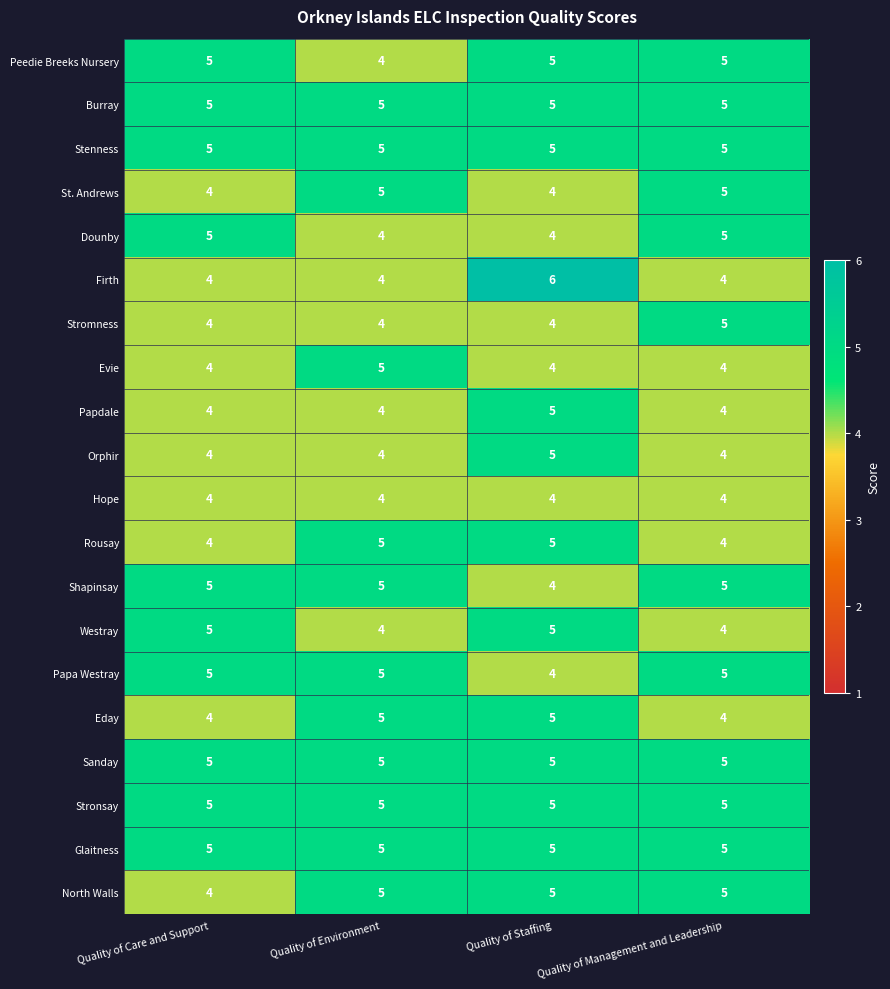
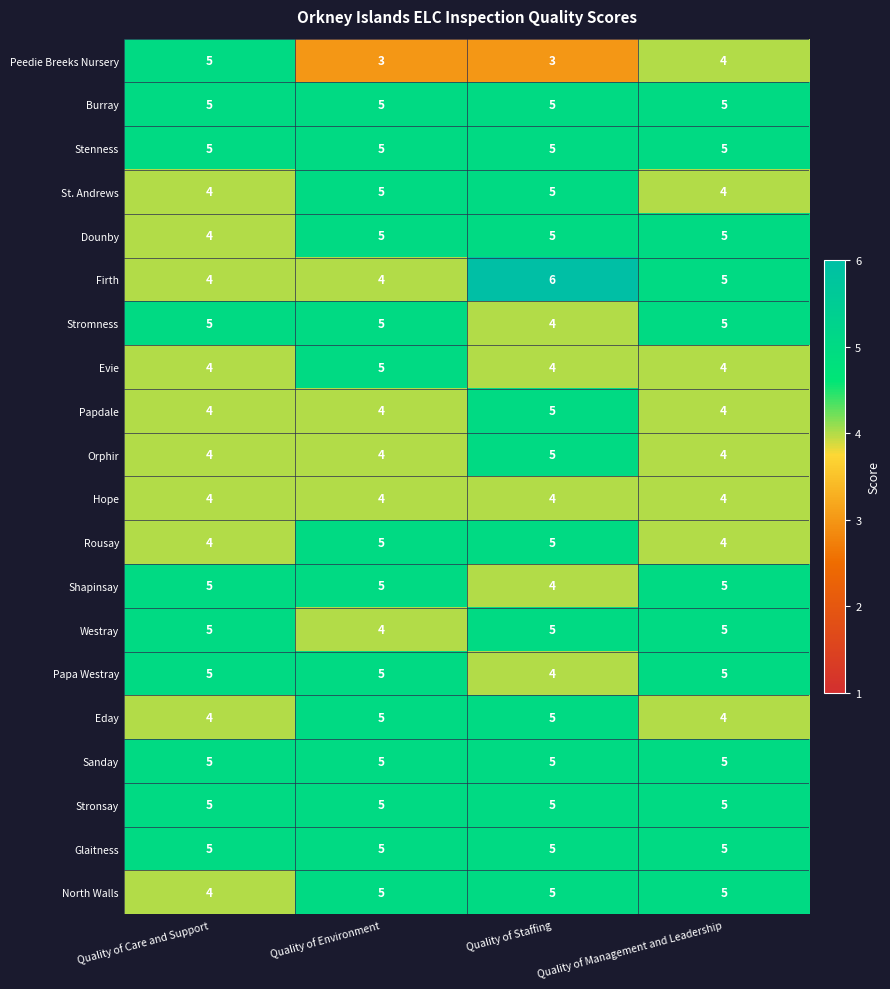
Peedie Breeks Nursery, Quality of Environment: 4 -> 3
Peedie Breeks Nursery, Quality of Staffing: 5 -> 3
Peedie Breeks Nursery, Quality of Management and Leadership: 5 -> 4
St. Andrews, Quality of Staffing: 4 -> 5
St. Andrews, Quality of Management and Leadership: 5 -> 4
Dounby, Quality of Care and Support: 5 -> 4
Dounby, Quality of Environment: 4 -> 5
Dounby, Quality of Staffing: 4 -> 5
Firth, Quality of Management and Leadership: 4 -> 5
Stromness, Quality of Care and Support: 4 -> 5
Stromness, Quality of Environment: 4 -> 5
Westray, Quality of Management and Leadership: 4 -> 5
